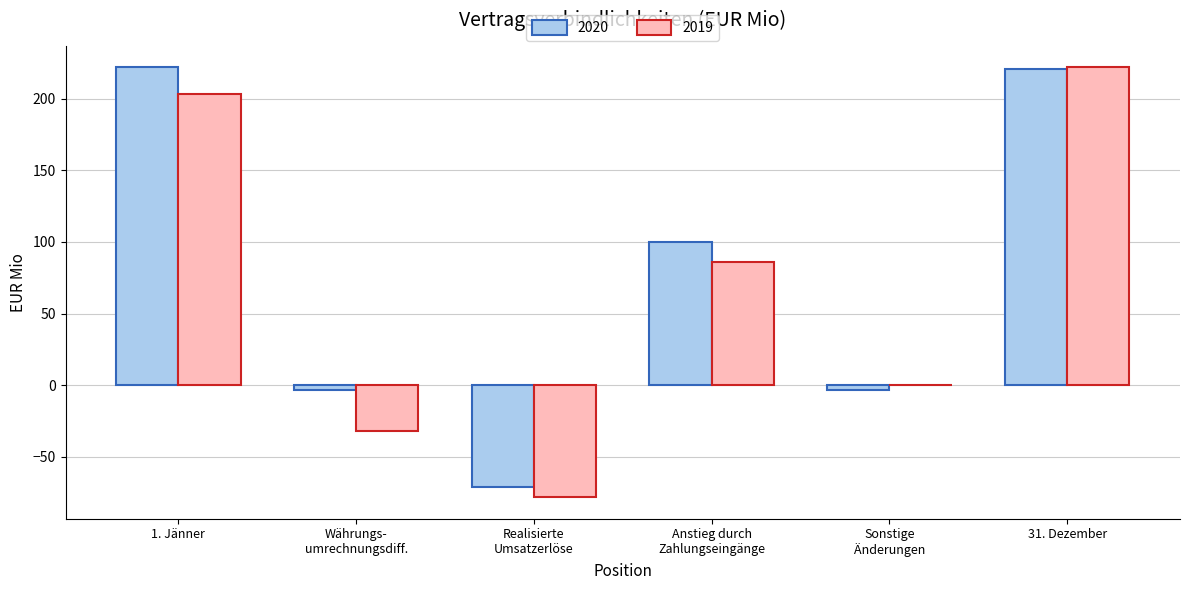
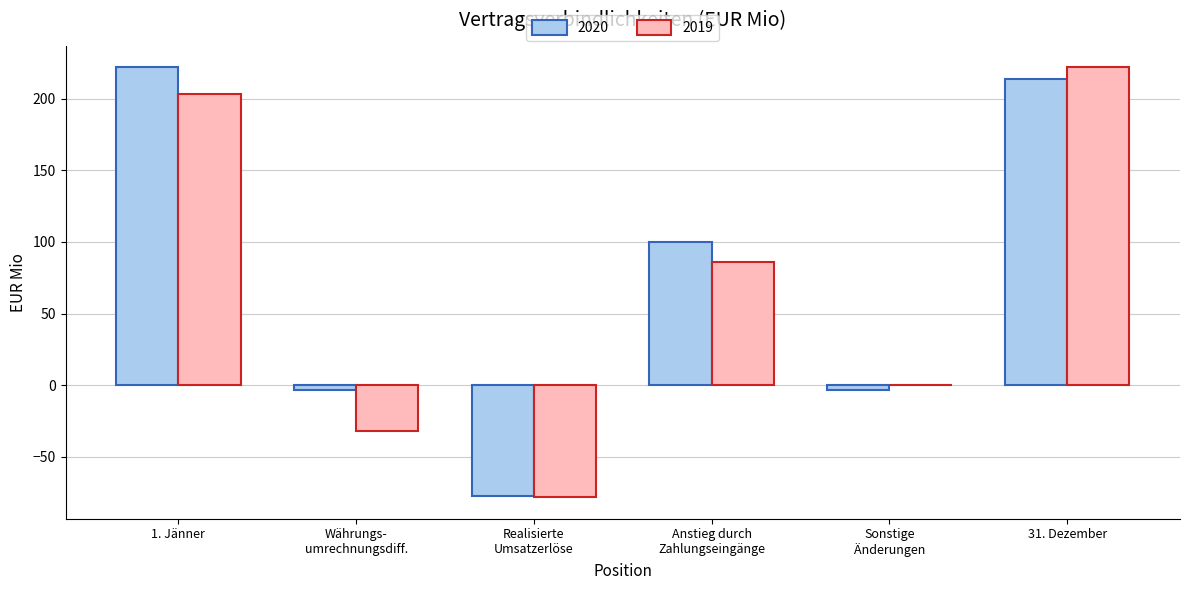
2020, Realisierte Umsatzerlöse: -71 -> -77
2020, 31. Dezember: 221 -> 214
